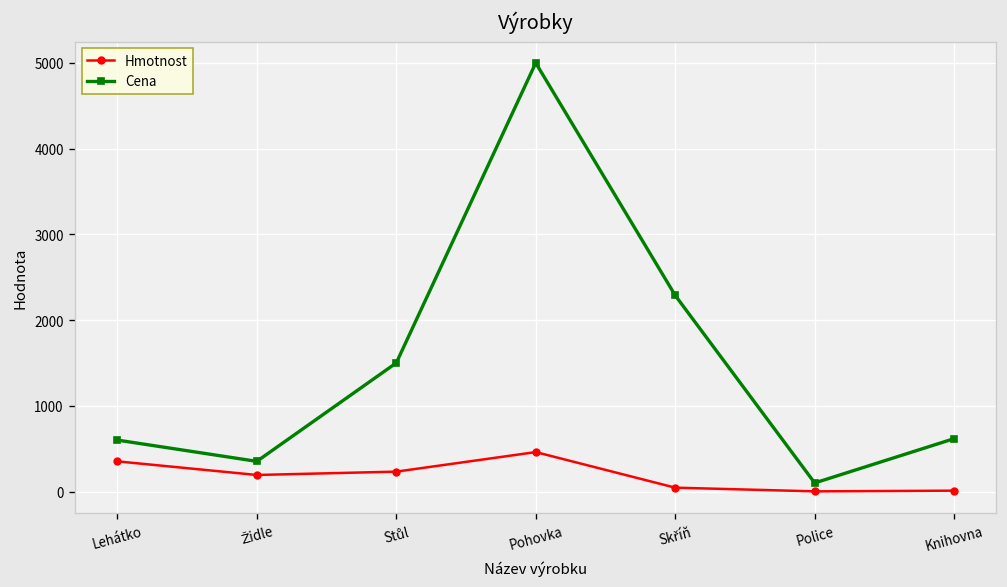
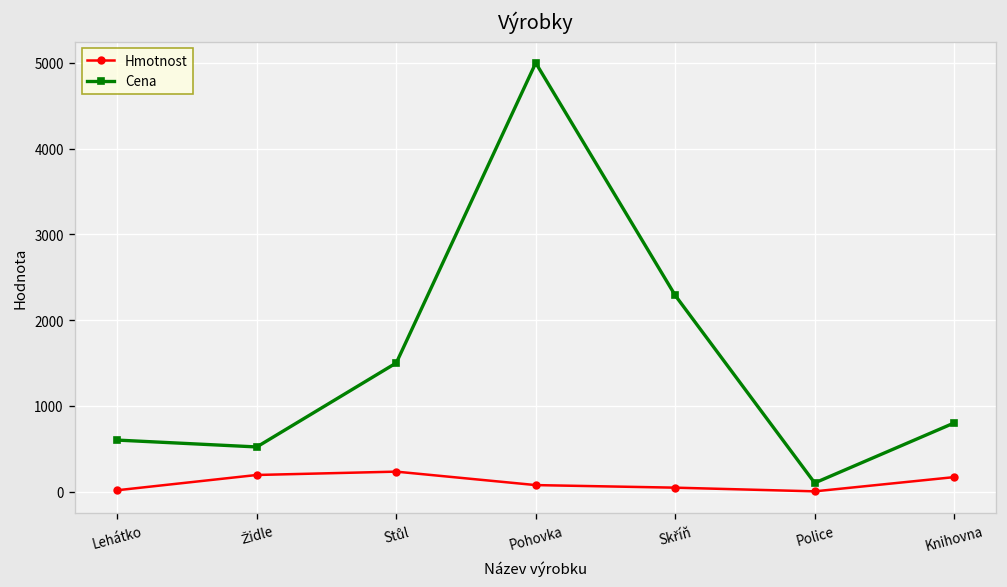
Hmotnost, Lehátko: 400 -> 0
Cena, Židle: 400 -> 500
Hmotnost, Pohovka: 500 -> 100
Hmotnost, Knihovna: 0 -> 200
Cena, Knihovna: 600 -> 800
